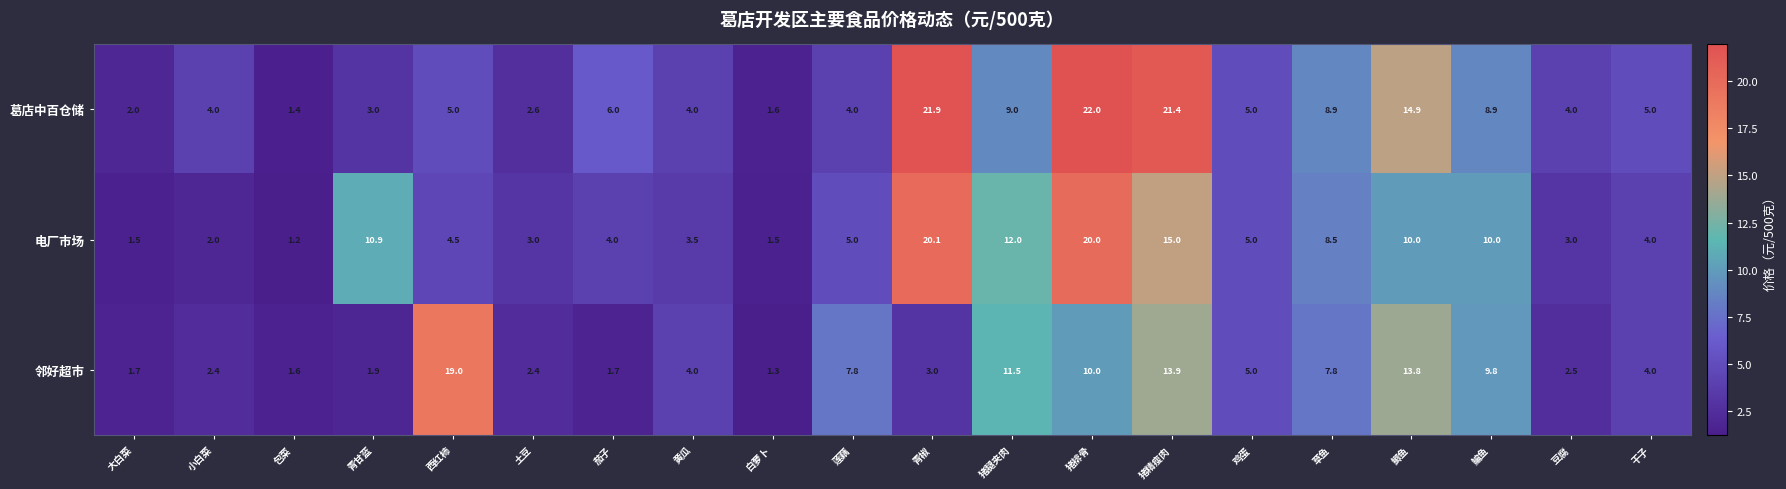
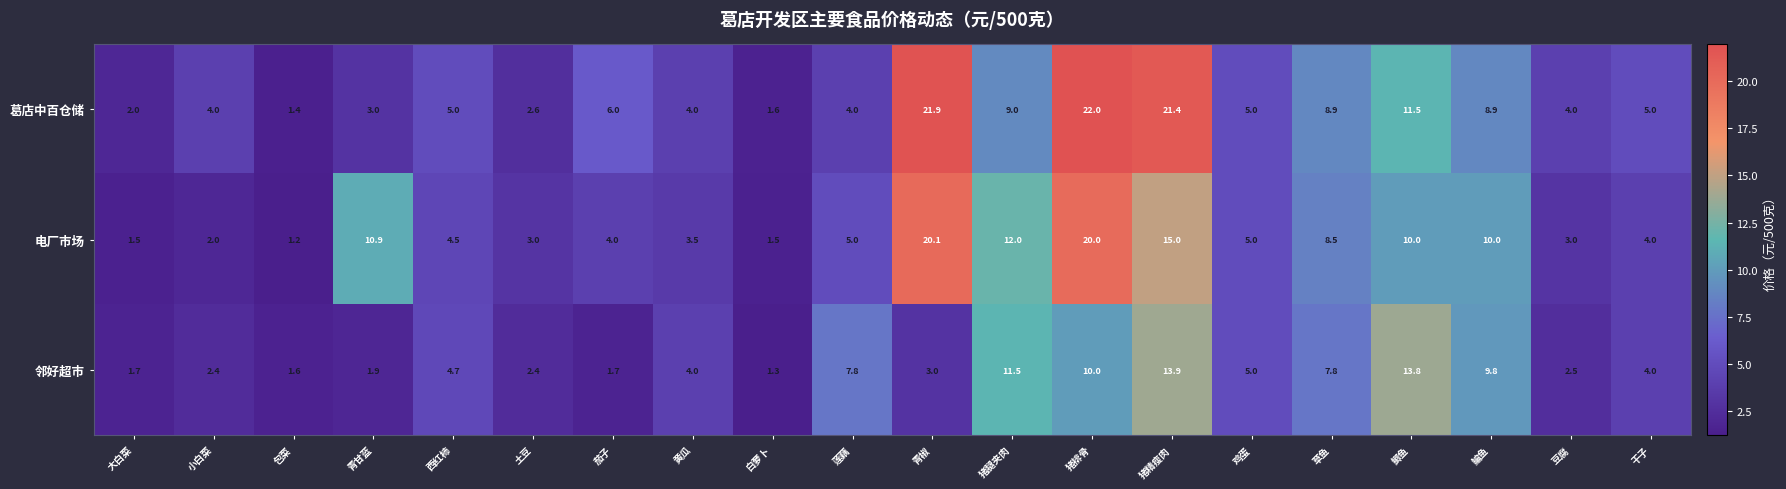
葛店中百仓储, 鲫鱼: 14.9 -> 11.5
邻好超市, 西红柿: 19.0 -> 4.7
